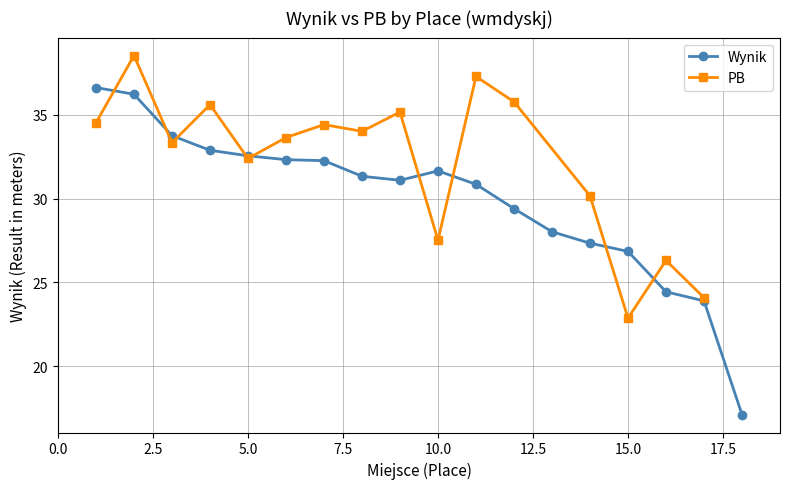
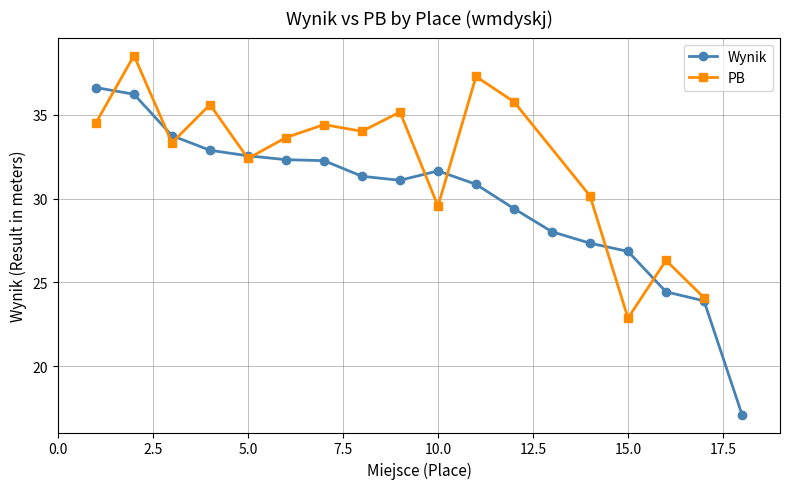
PB, 10.0: 27.5 -> 29.6
